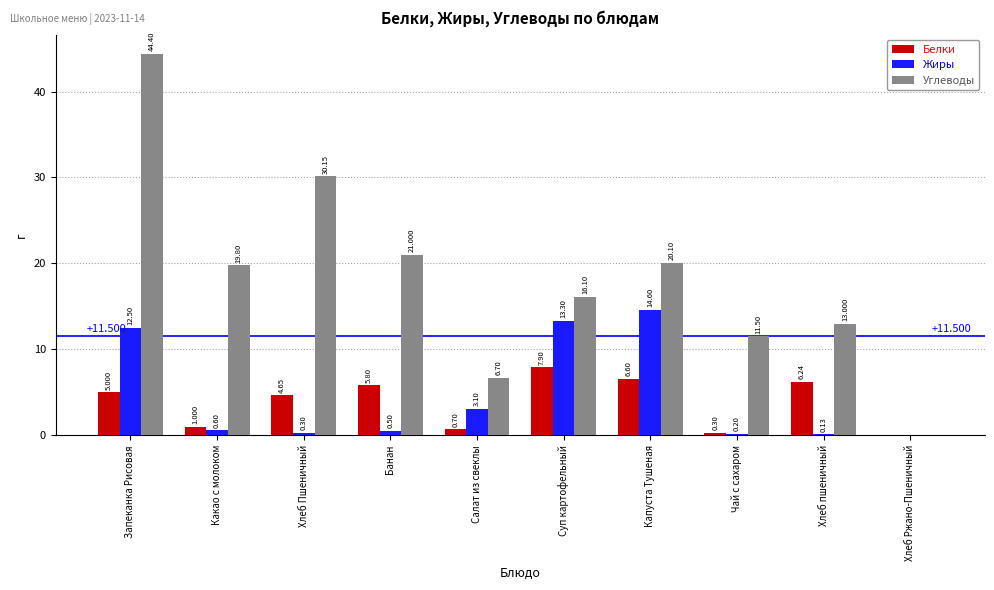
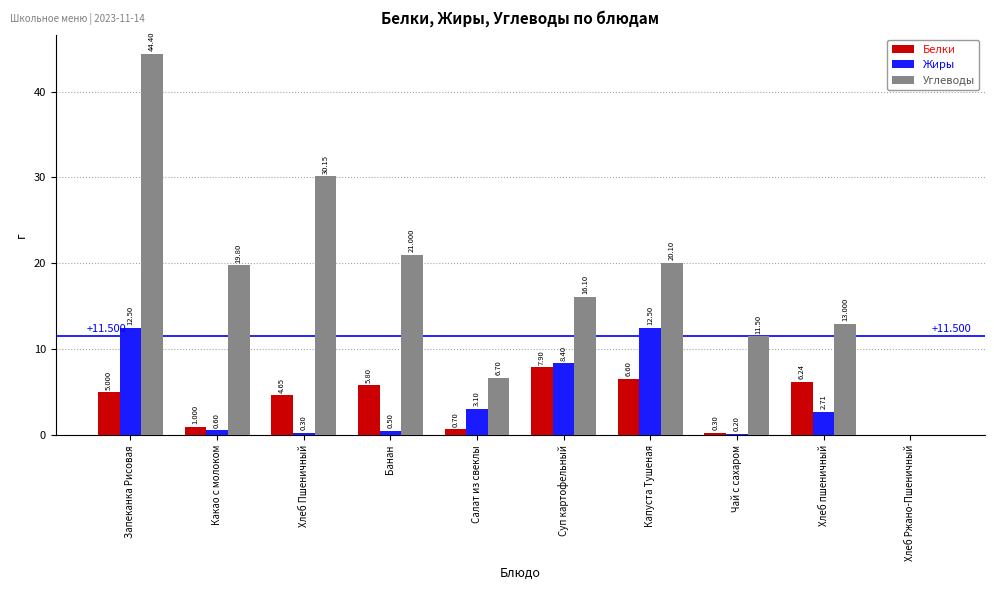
Жиры, Суп картофельный: 13.30 -> 8.40
Жиры, Капуста Тушеная: 14.60 -> 12.50
Жиры, Хлеб пшеничный: 0.13 -> 2.71
